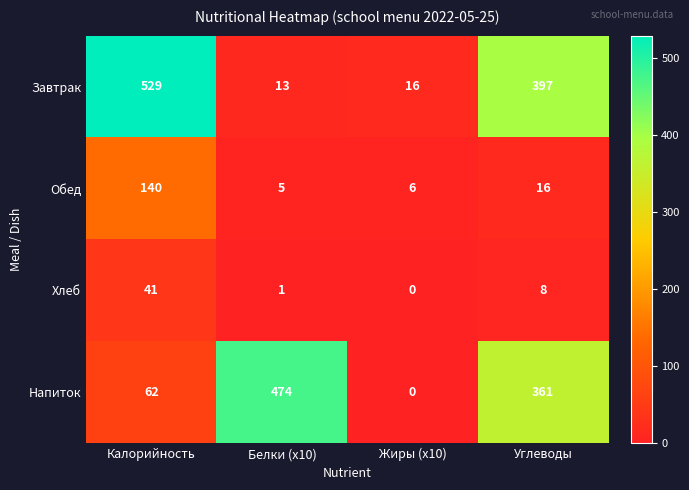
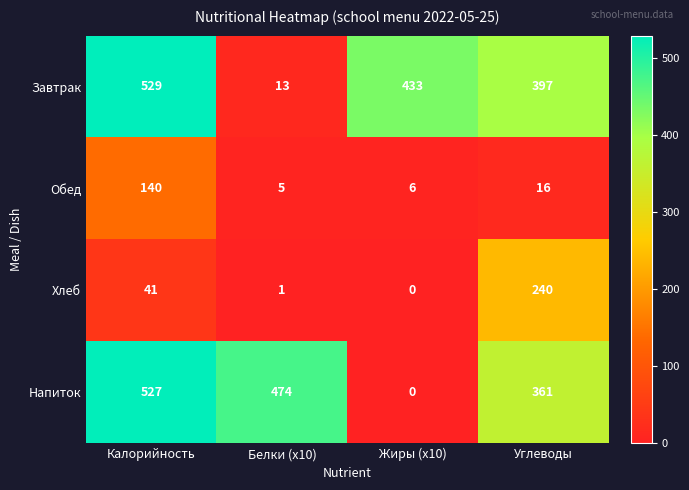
Завтрак, Жиры (x10): 16 -> 433
Хлеб, Углеводы: 8 -> 240
Напиток, Калорийность: 62 -> 527
